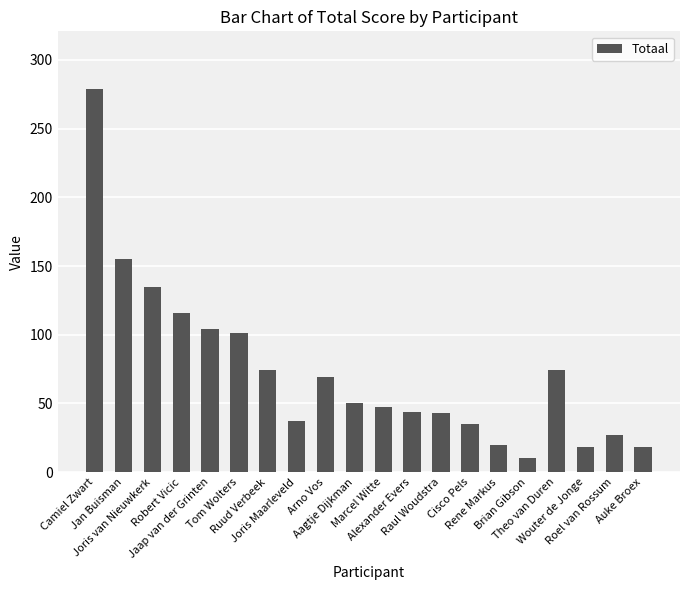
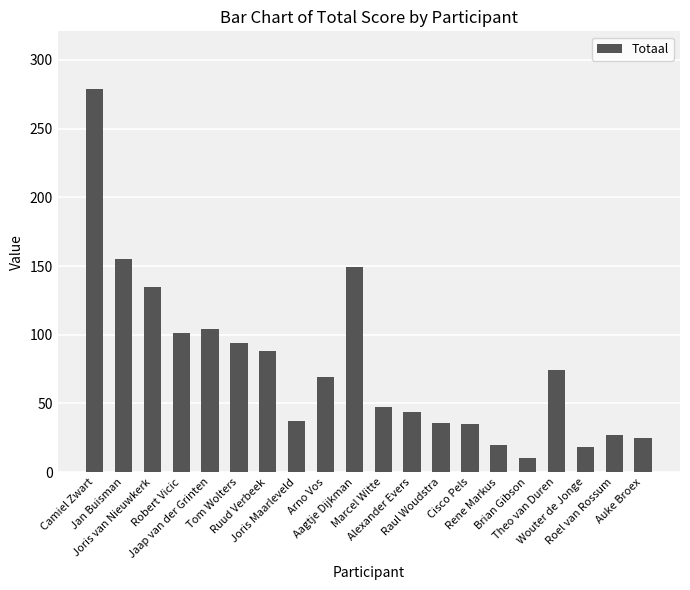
Robert Vicic: 116 -> 101
Tom Wolters: 101 -> 94
Ruud Verbeek: 74 -> 88
Aagtje Dijkman: 50 -> 149
Raul Woudstra: 43 -> 36
Auke Broex: 18 -> 25
